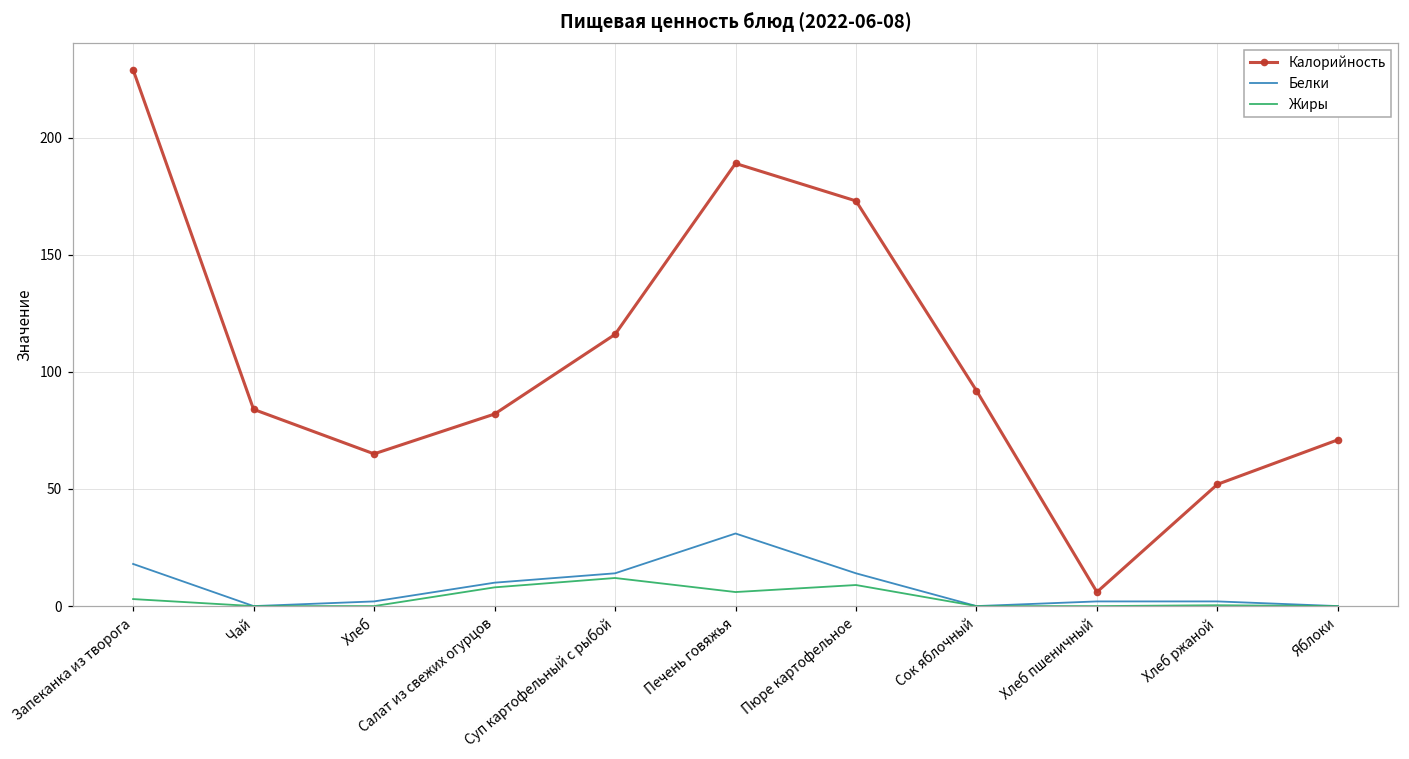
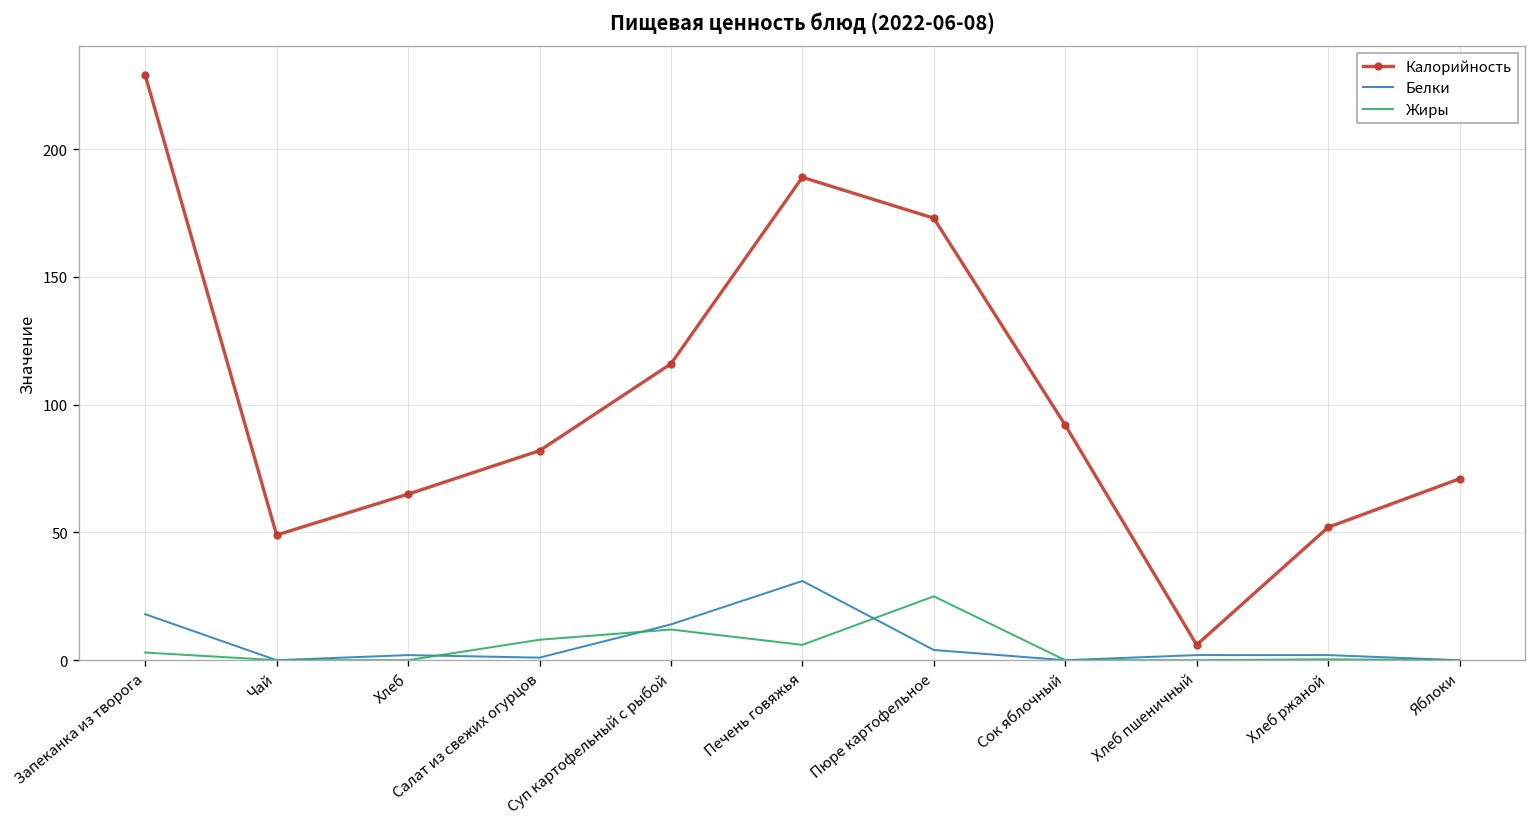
Калорийность, Чай: 84 -> 49
Белки, Салат из свежих огурцов: 10 -> 1
Белки, Пюре картофельное: 14 -> 4
Жиры, Пюре картофельное: 9 -> 25
